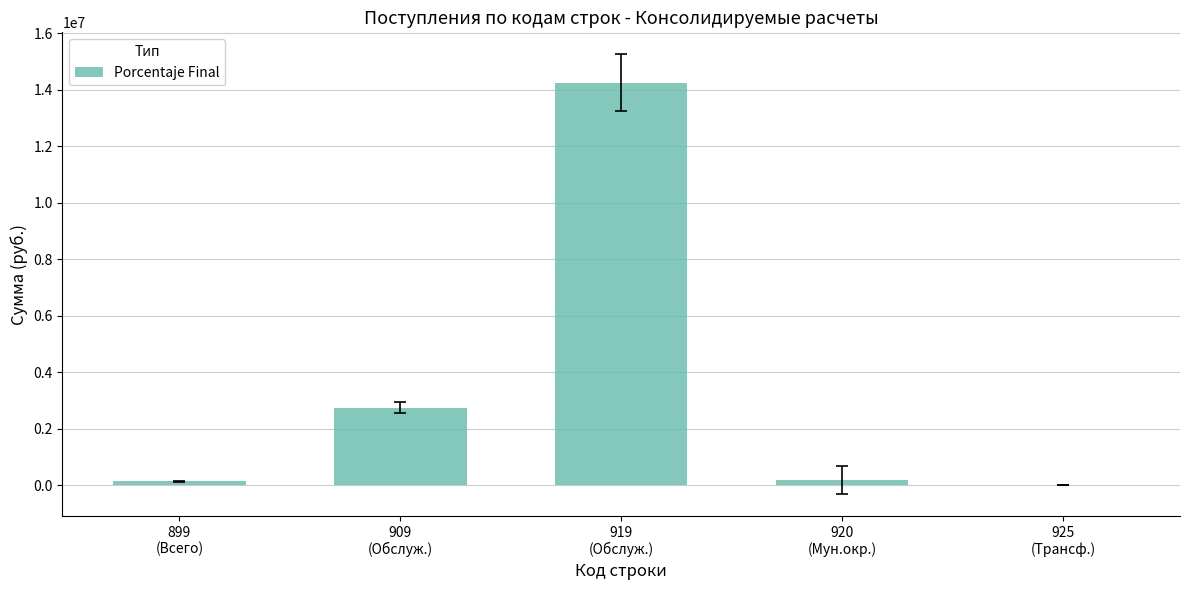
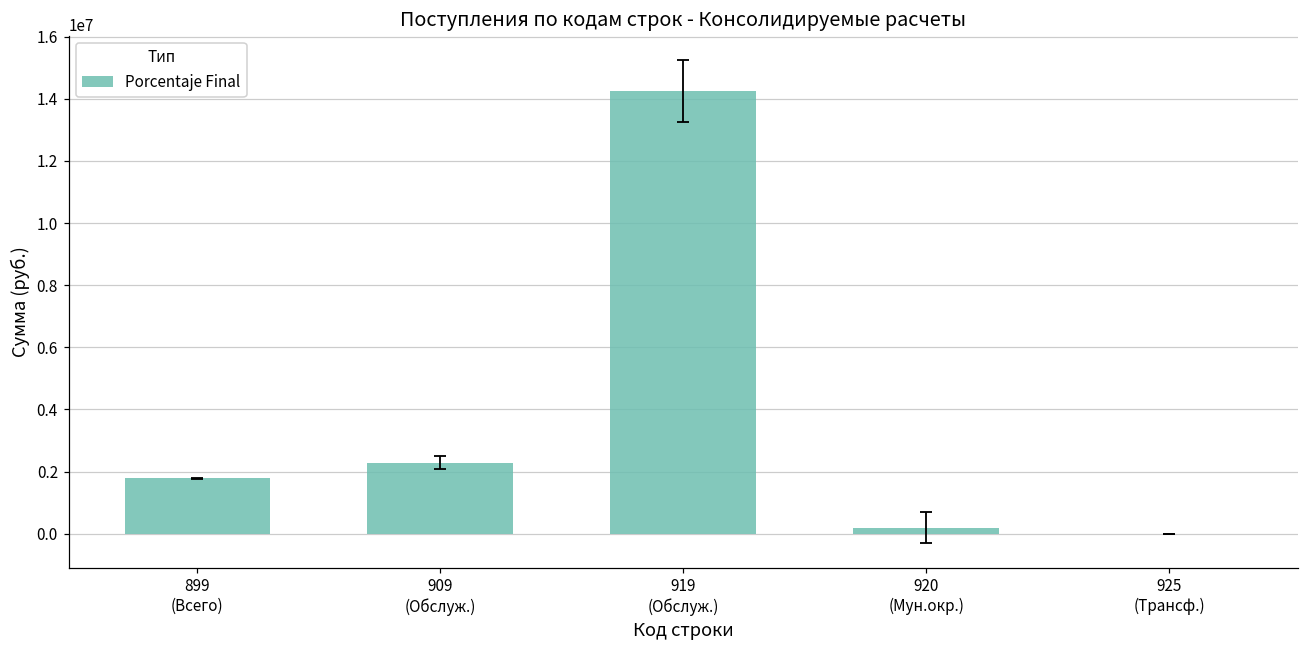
Porcentaje Final, 899 (Всего): 100000 -> 1800000
Porcentaje Final, 909 (Обслуж.): 2800000 -> 2300000
